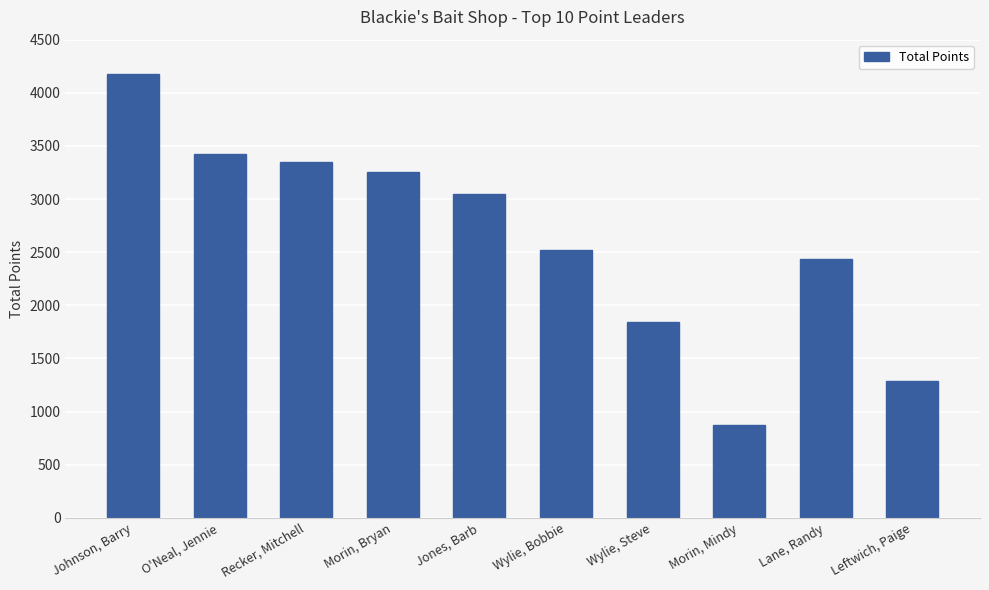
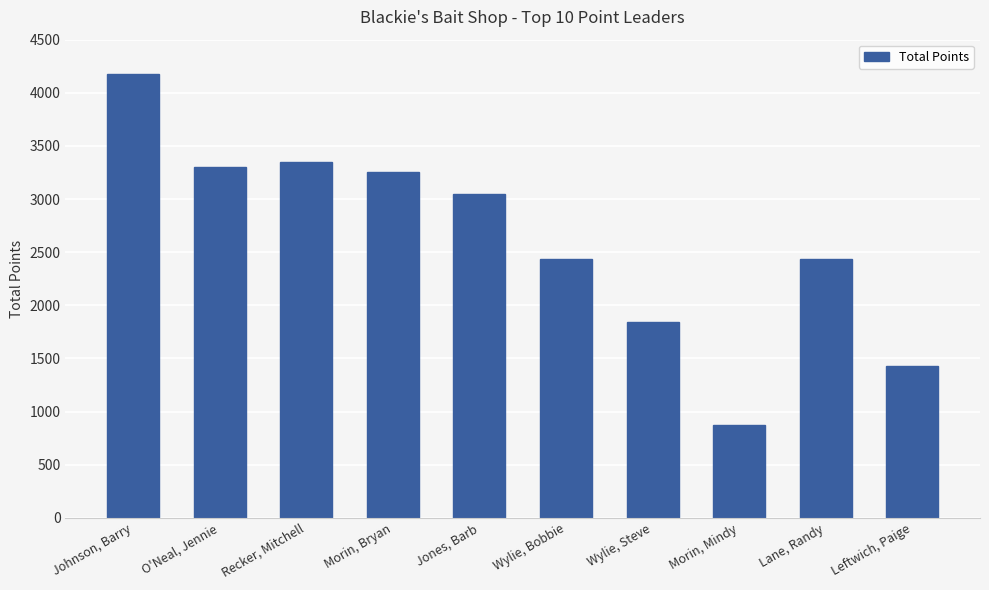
O'Neal, Jennie: 3430 -> 3310
Wylie, Bobbie: 2530 -> 2430
Leftwich, Paige: 1290 -> 1430
